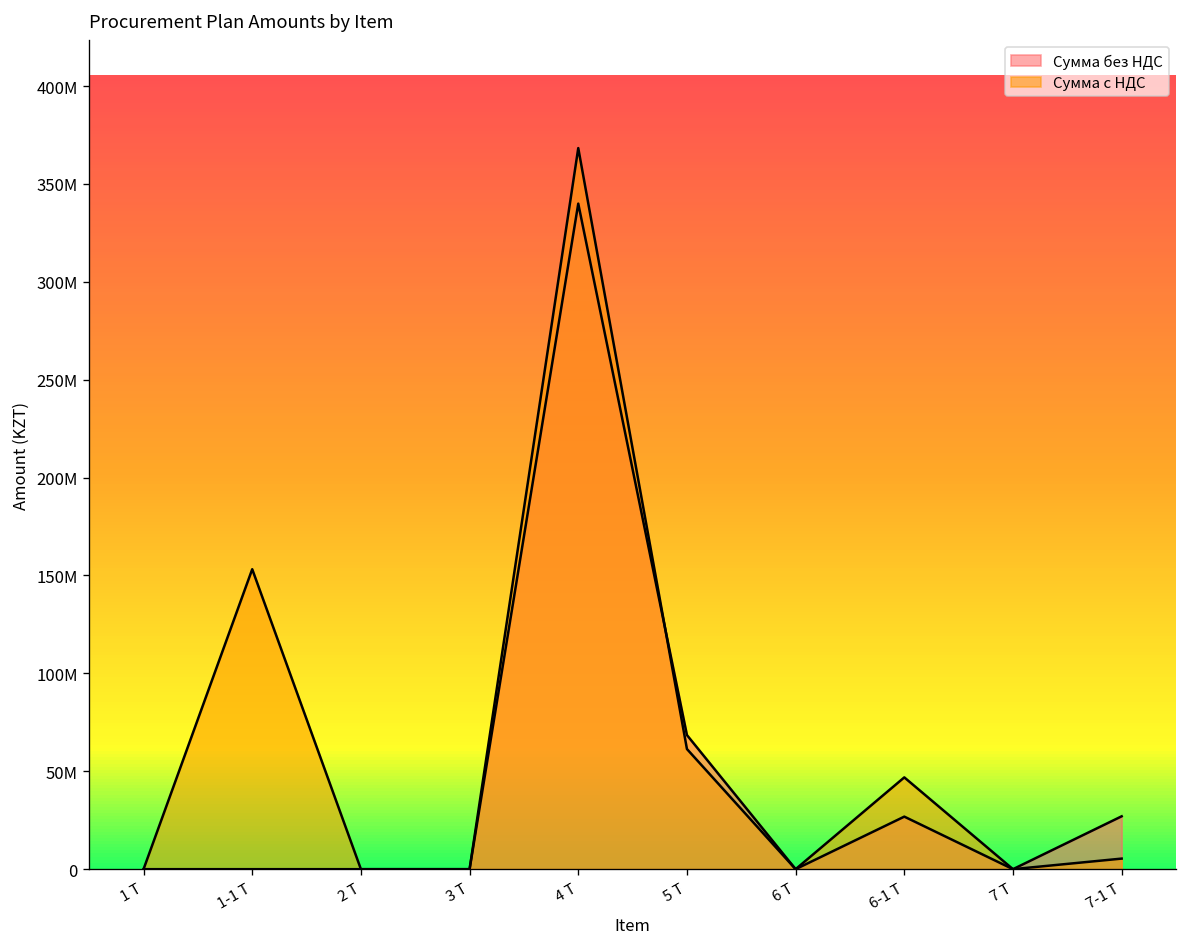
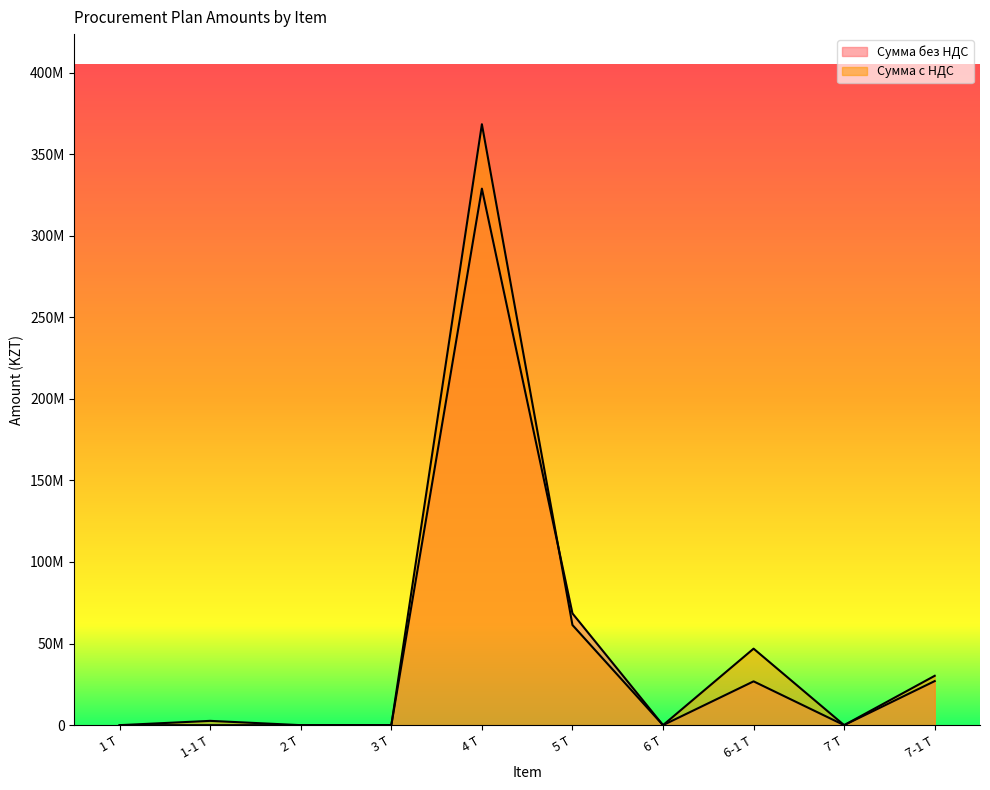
Сумма с НДС, 1-1 Т: 153000000 -> 3000000
Сумма без НДС, 4 Т: 340000000 -> 329000000
Сумма с НДС, 7-1 Т: 5000000 -> 30000000
